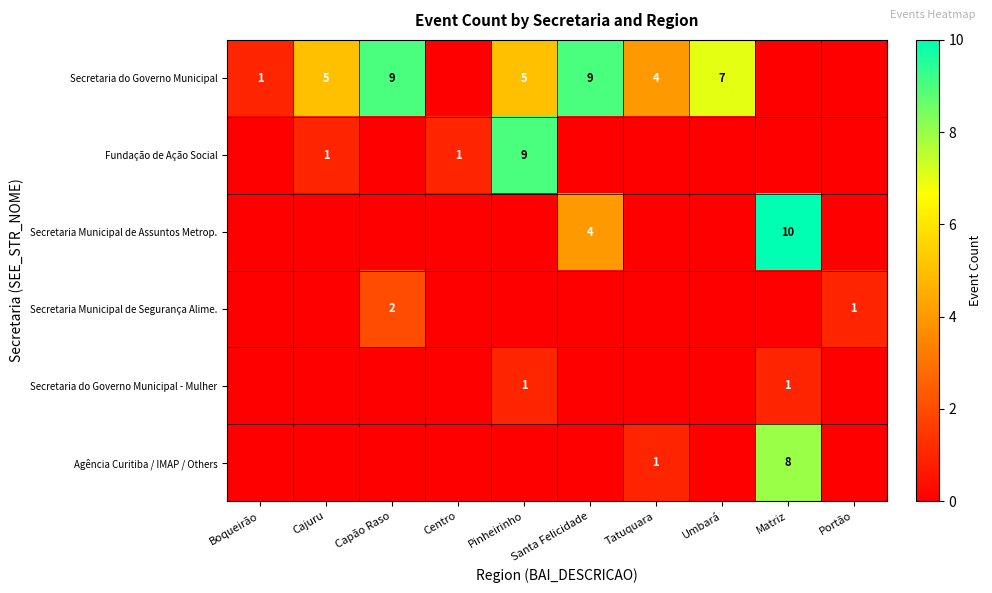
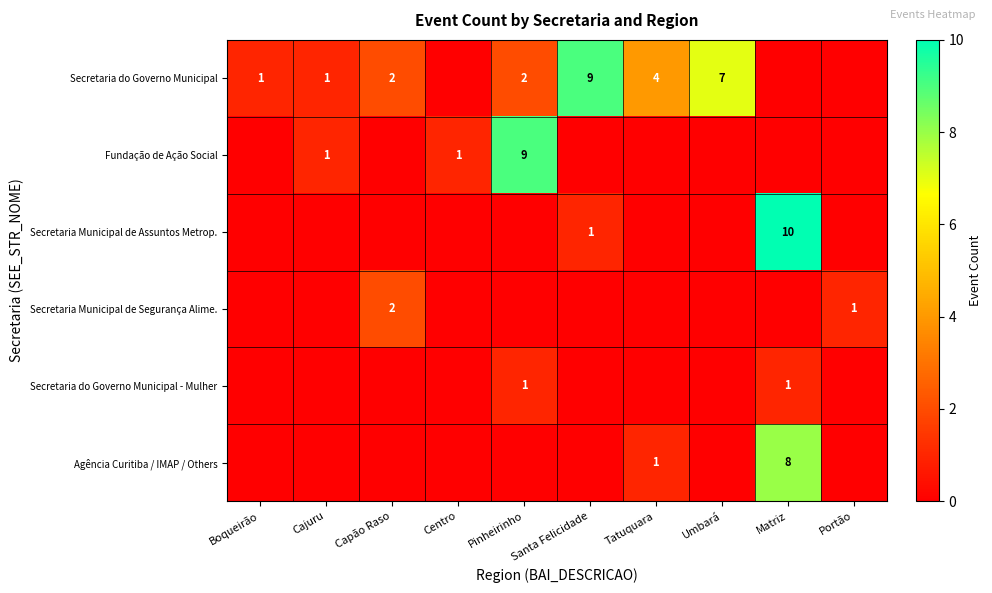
Secretaria do Governo Municipal, Cajuru: 5 -> 1
Secretaria do Governo Municipal, Capão Raso: 9 -> 2
Secretaria do Governo Municipal, Pinheirinho: 5 -> 2
Secretaria Municipal de Assuntos Metrop., Santa Felicidade: 4 -> 1
